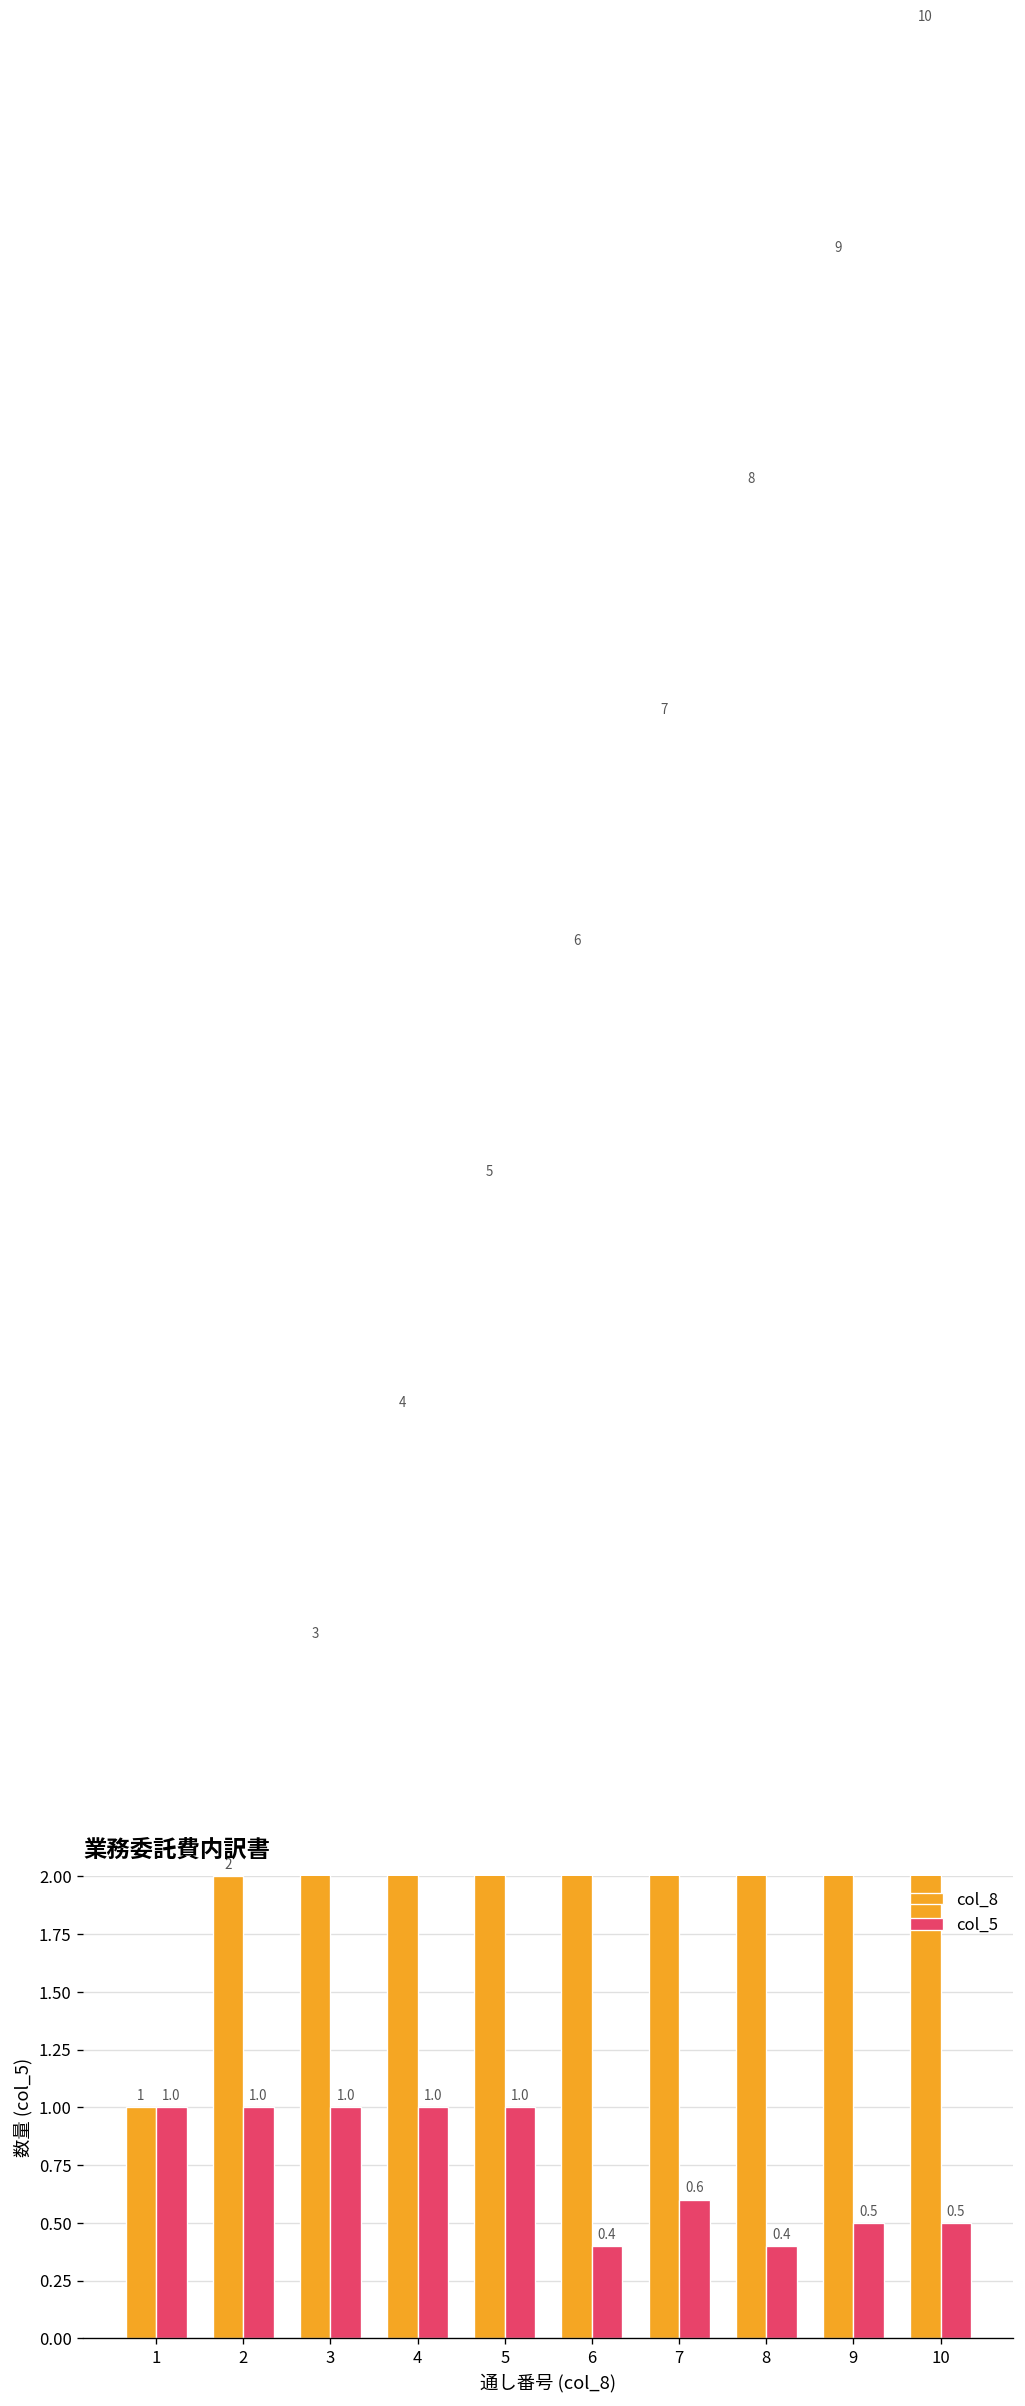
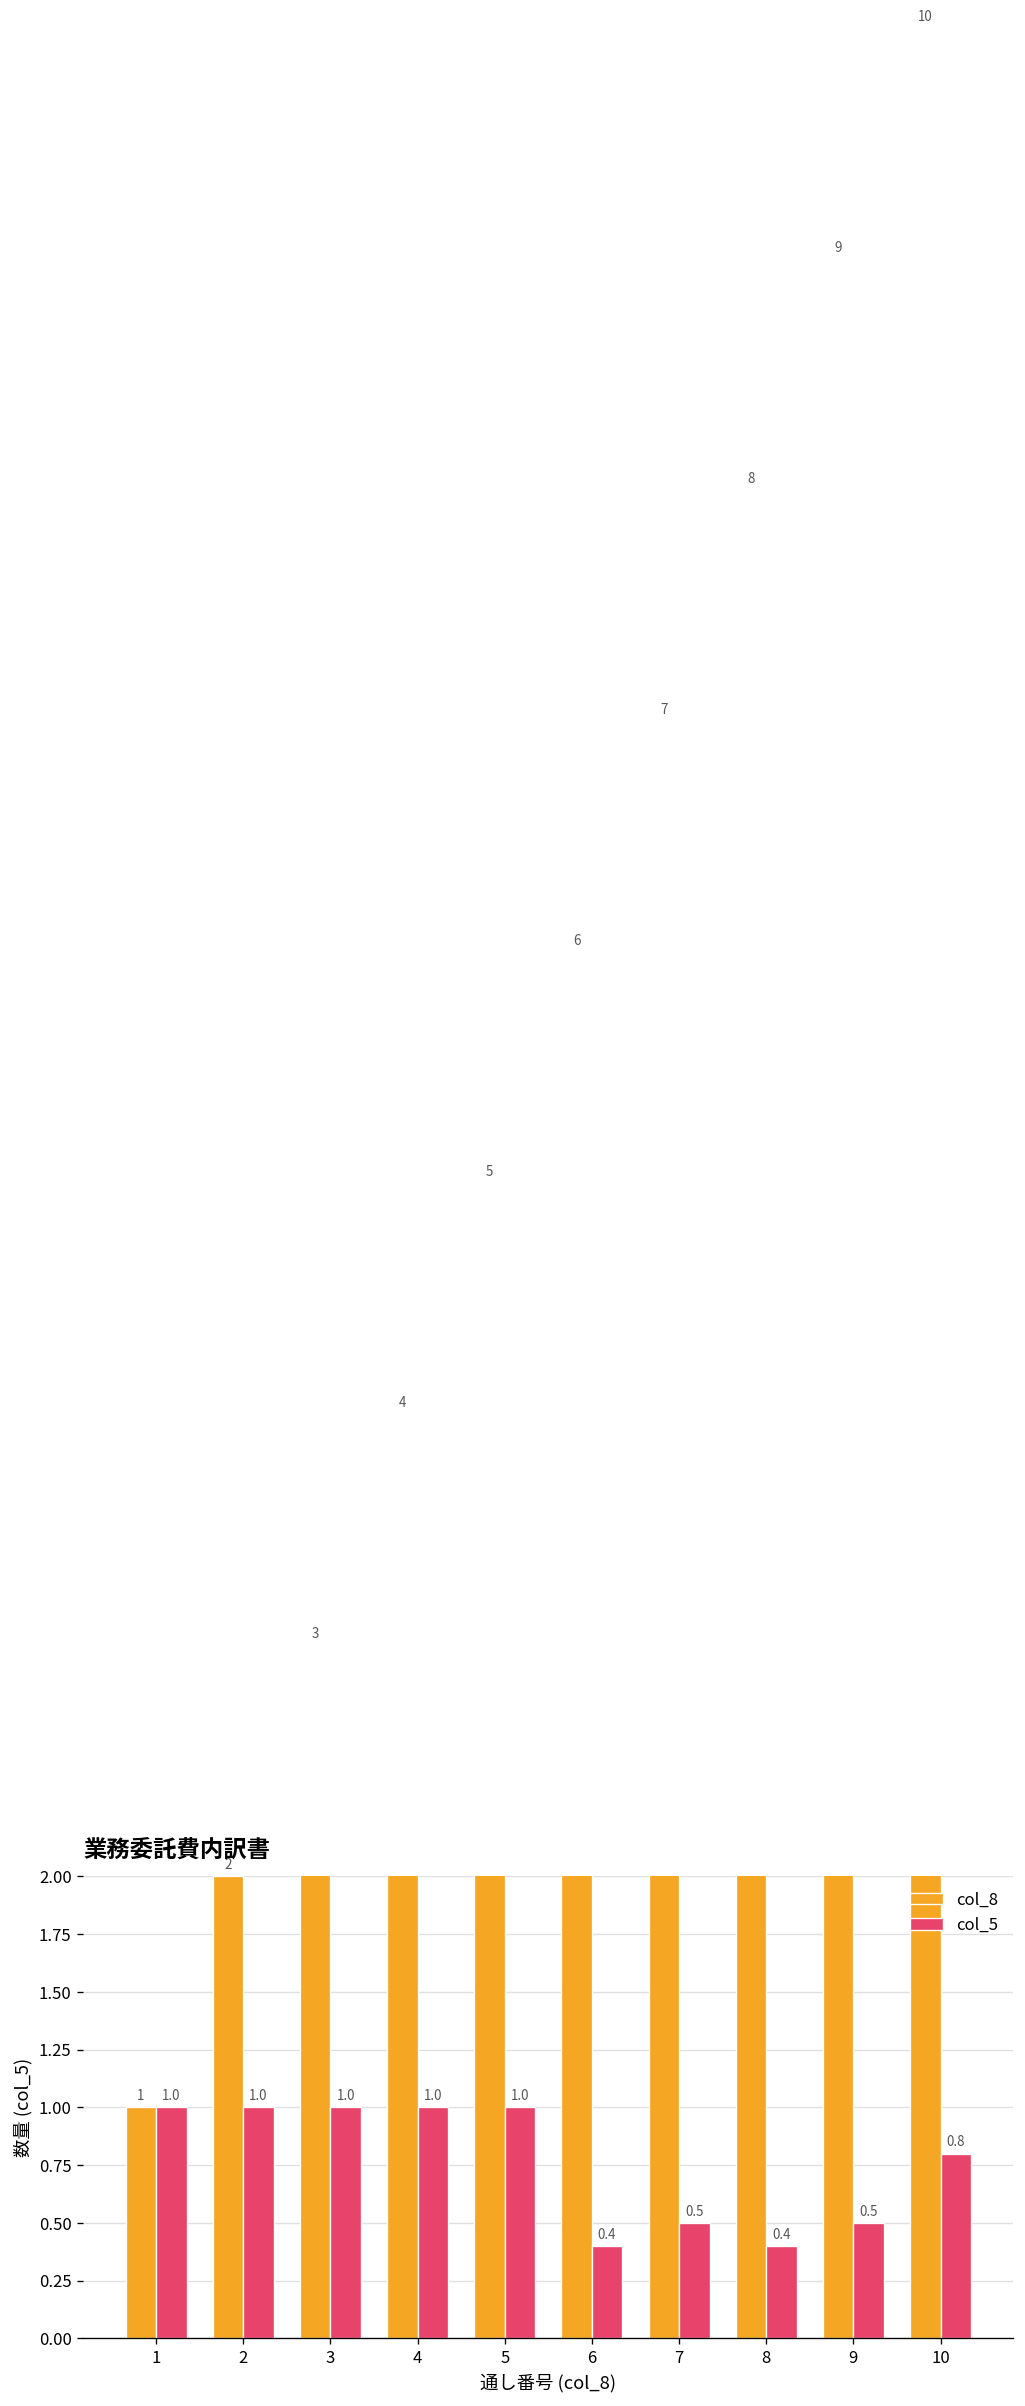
col_5, 7: 0.6 -> 0.5
col_5, 10: 0.5 -> 0.8
